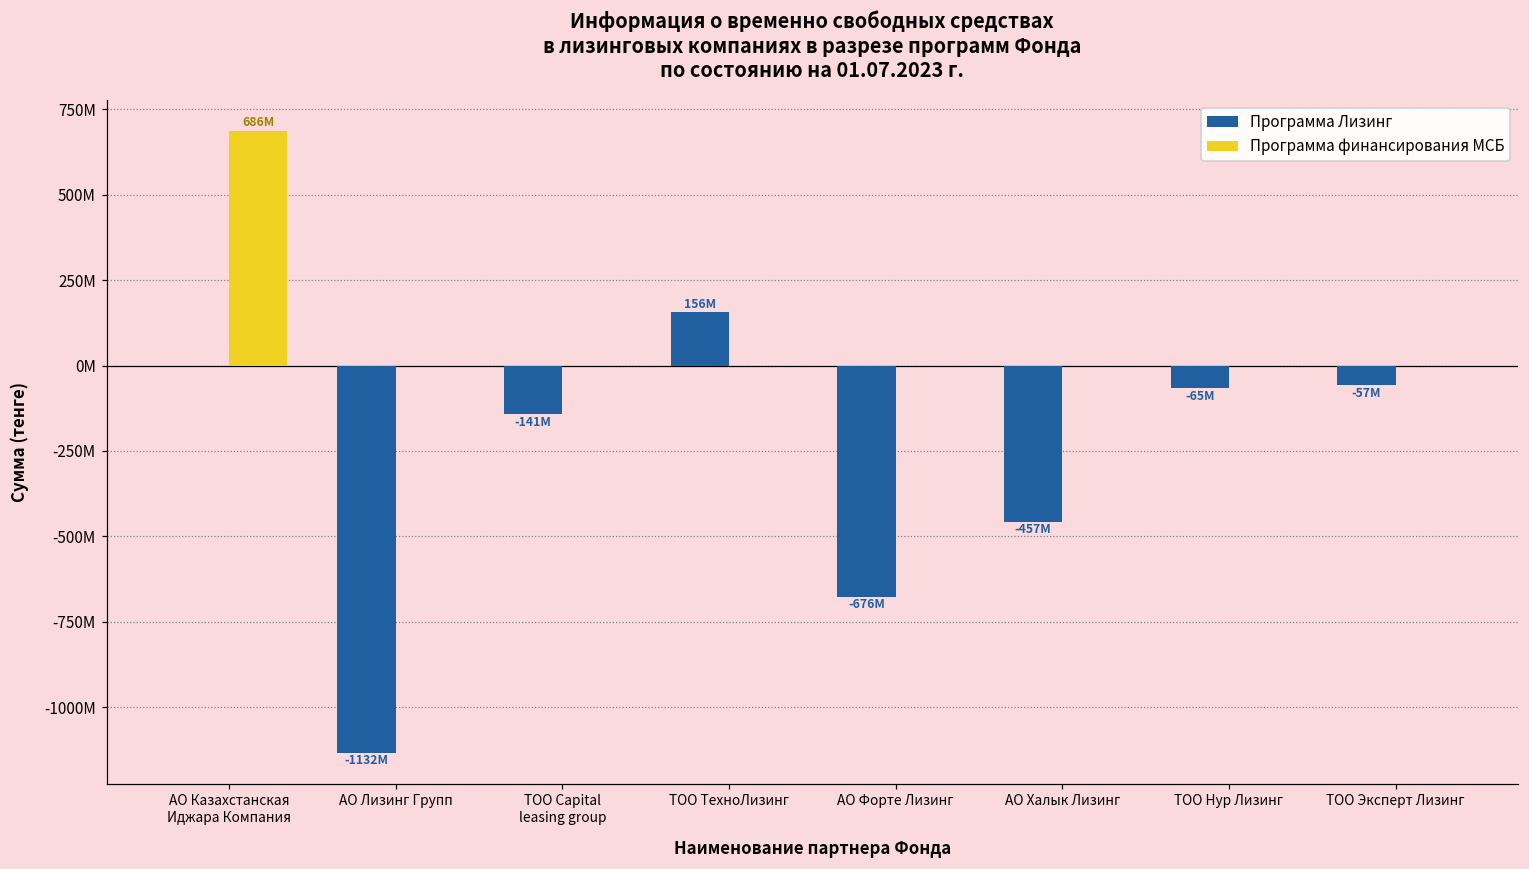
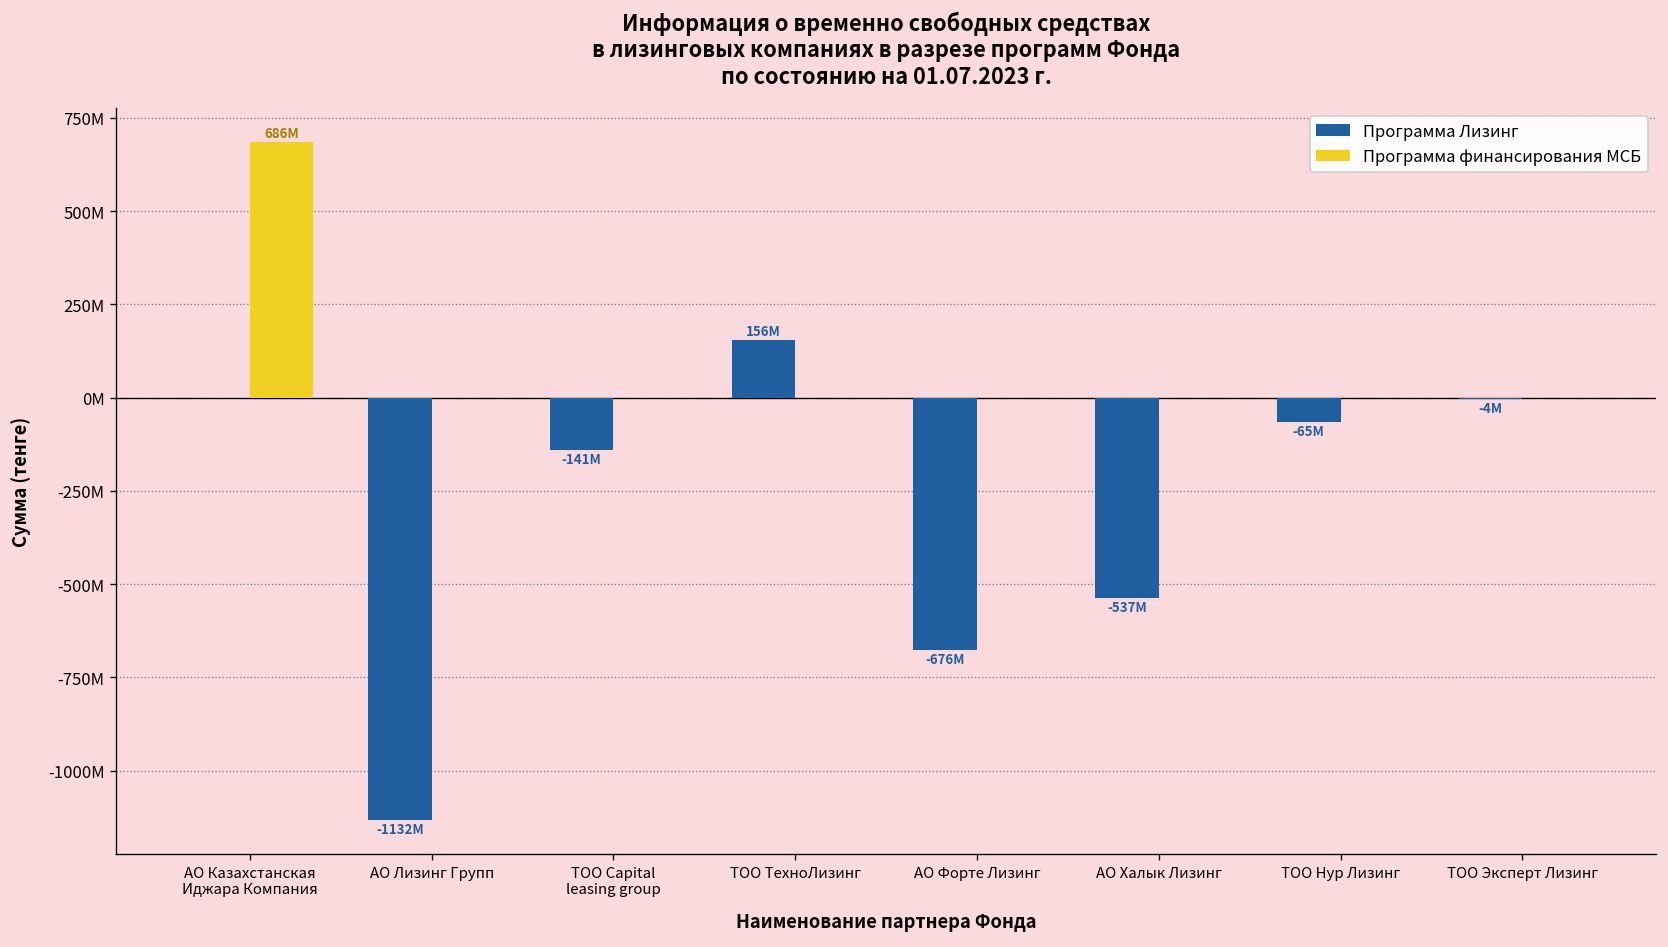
Программа Лизинг, АО Халык Лизинг: -457M -> -537M
Программа Лизинг, ТОО Эксперт Лизинг: -57M -> -4M
